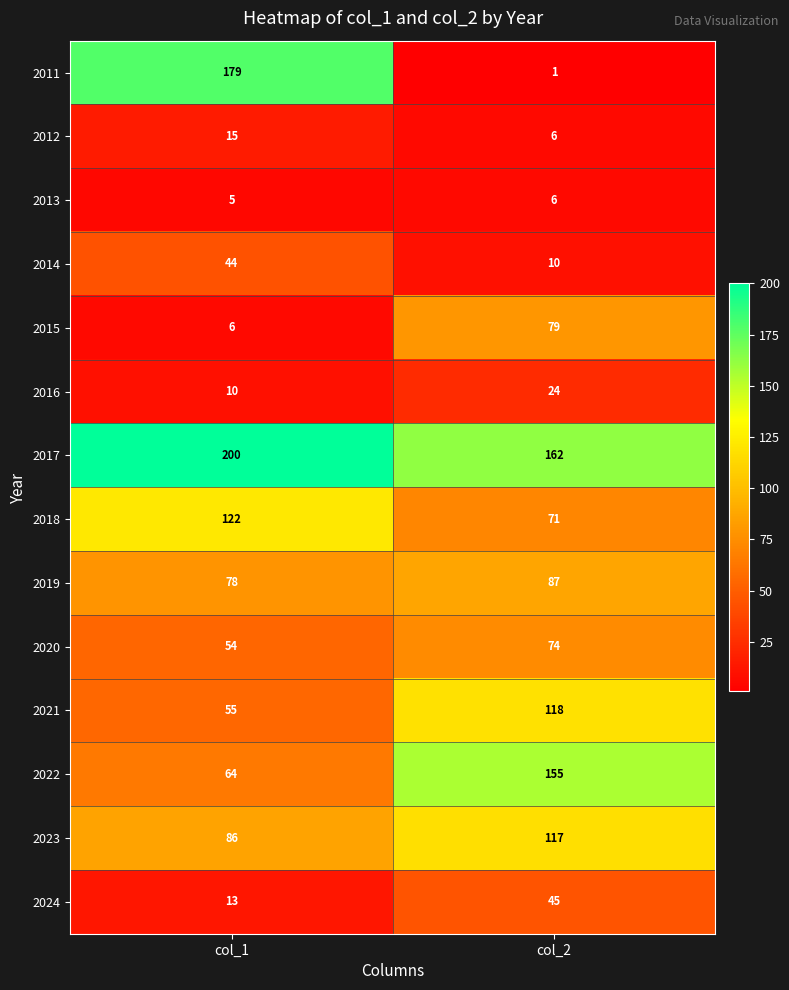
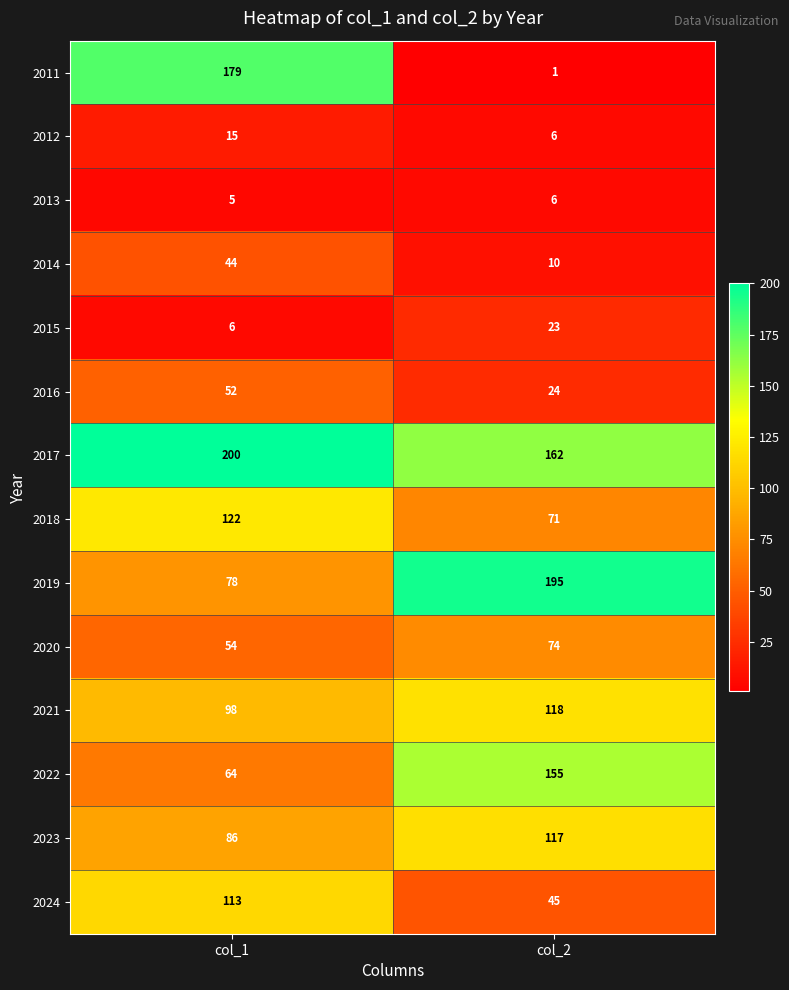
2015, col_2: 79 -> 23
2016, col_1: 10 -> 52
2019, col_2: 87 -> 195
2021, col_1: 55 -> 98
2024, col_1: 13 -> 113
